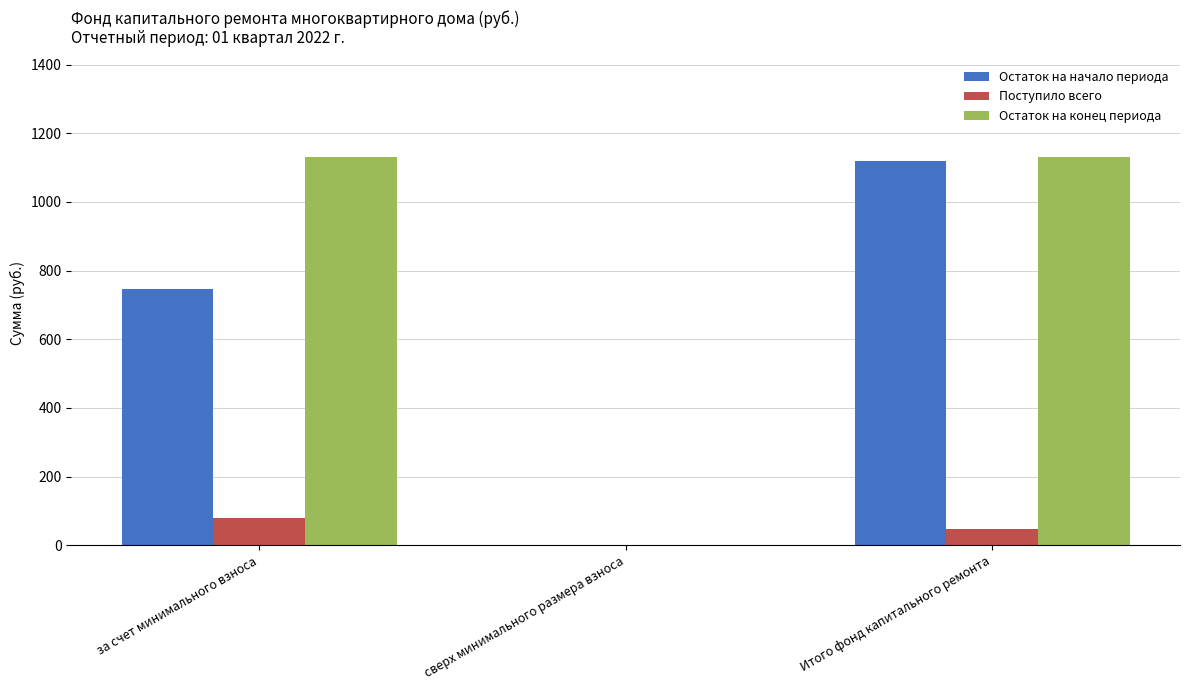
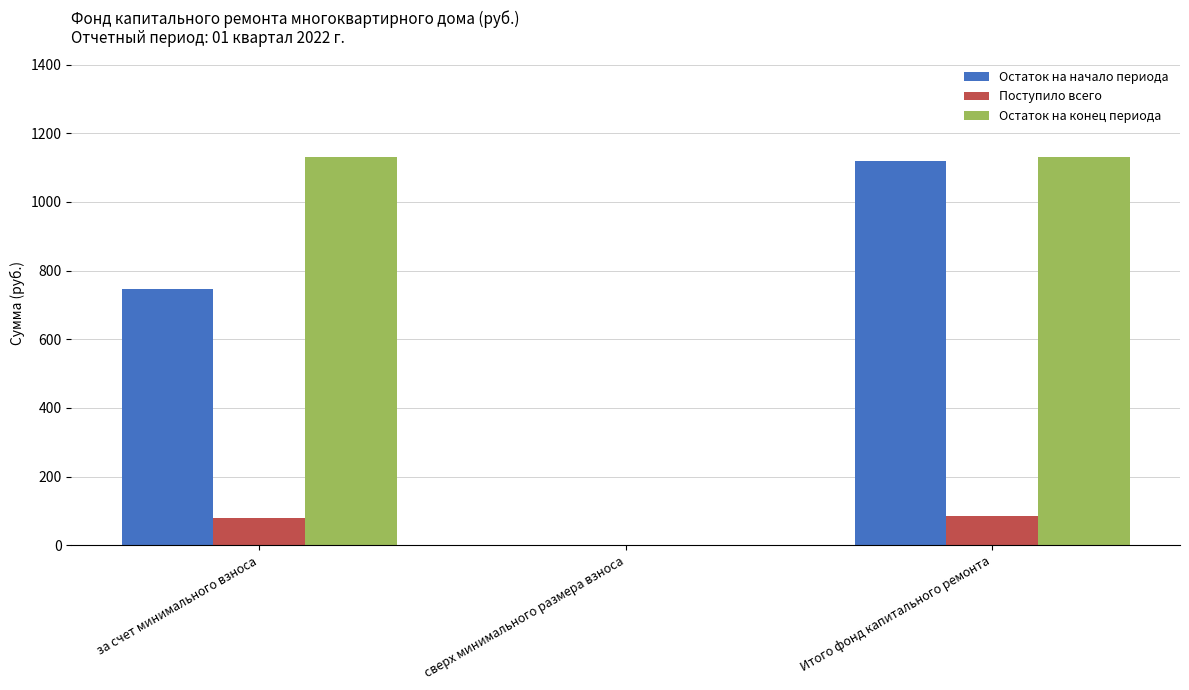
Поступило всего, Итого фонд капитального ремонта: 50 -> 90
